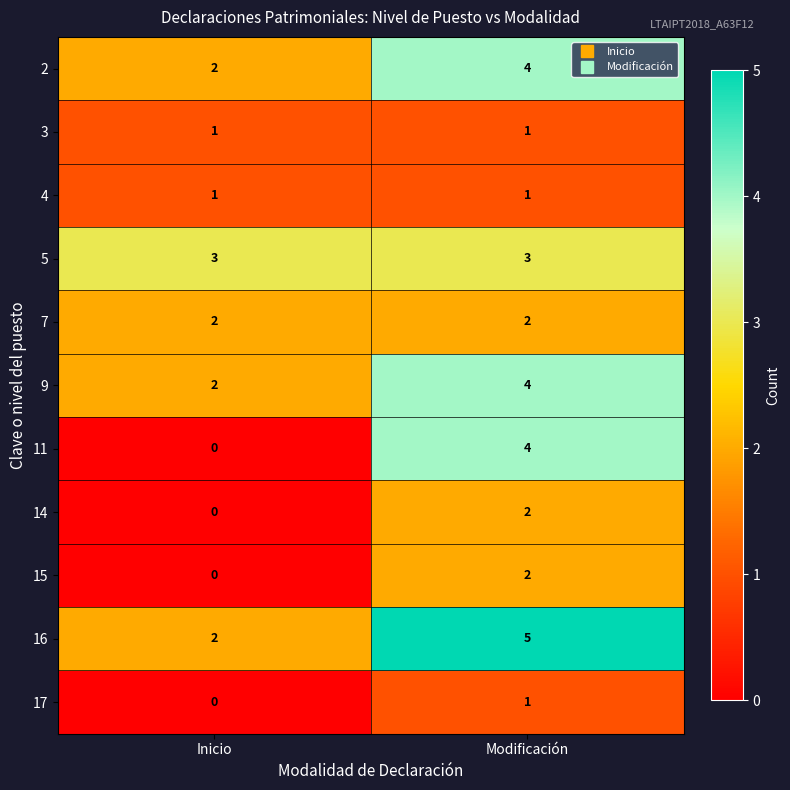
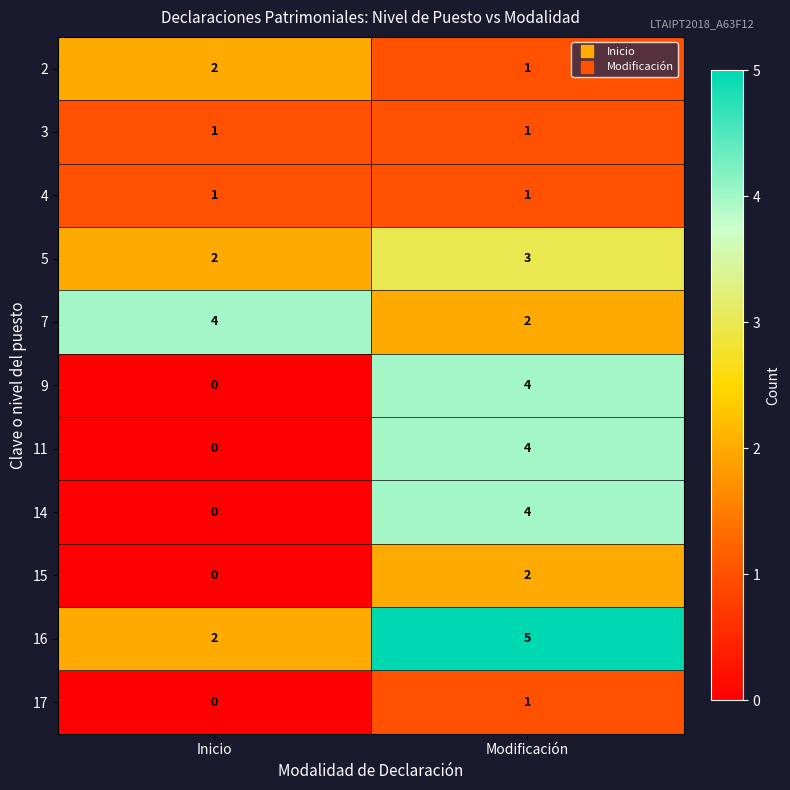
2, Modificación: 4 -> 1
5, Inicio: 3 -> 2
7, Inicio: 2 -> 4
9, Inicio: 2 -> 0
14, Modificación: 2 -> 4
